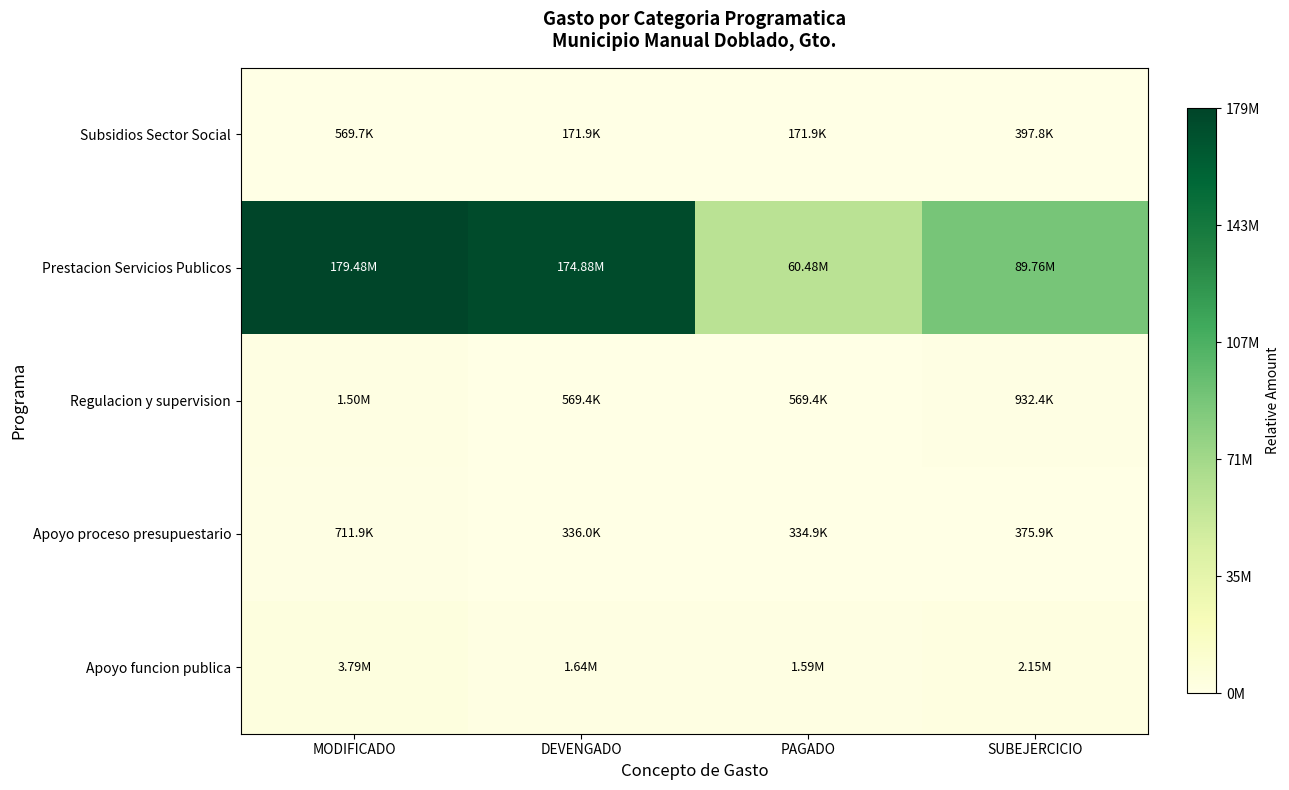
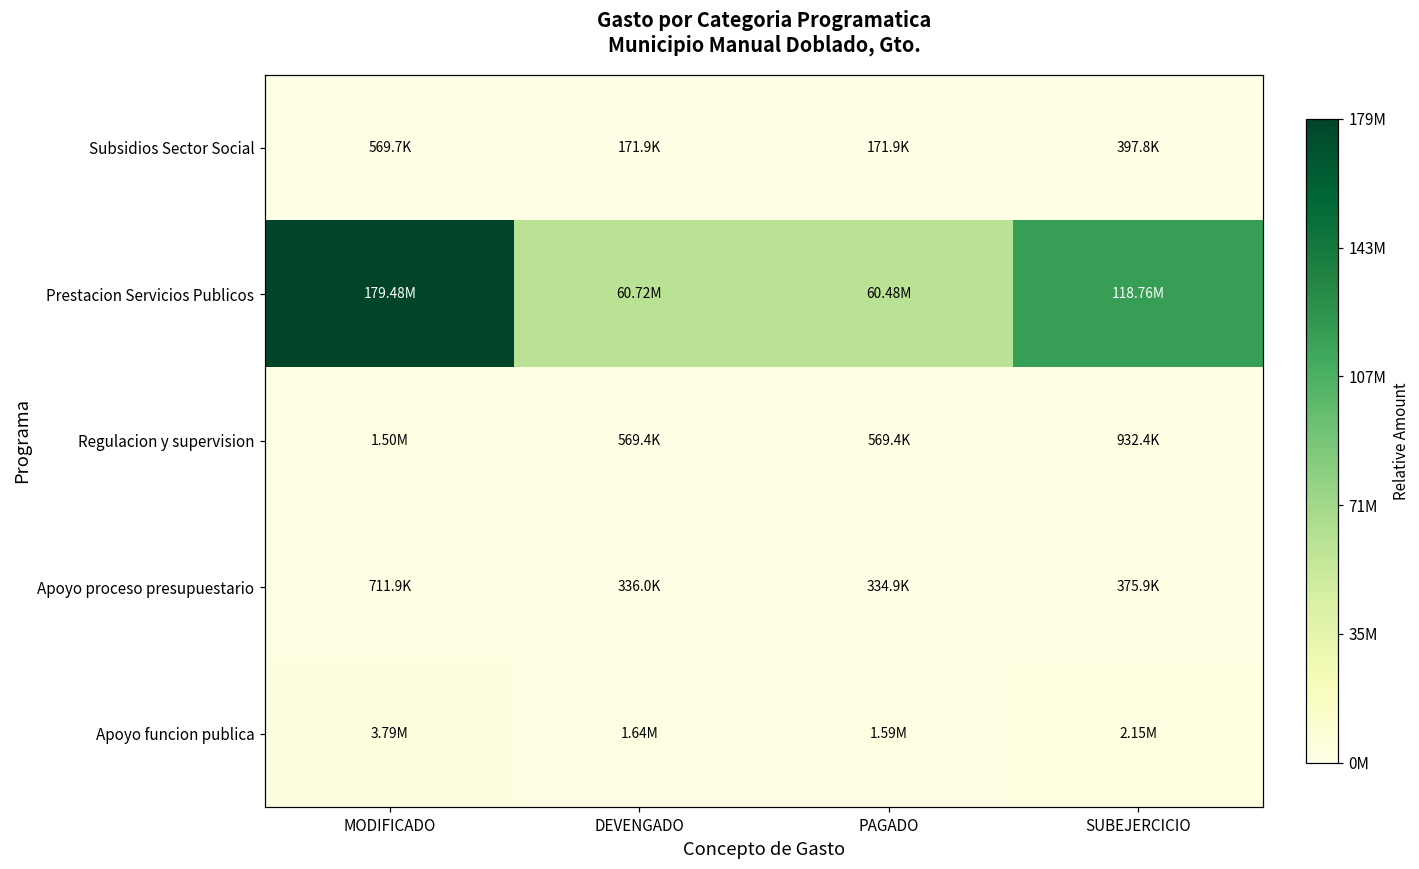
Prestacion Servicios Publicos, DEVENGADO: 174.88M -> 60.72M
Prestacion Servicios Publicos, SUBEJERCICIO: 89.76M -> 118.76M
